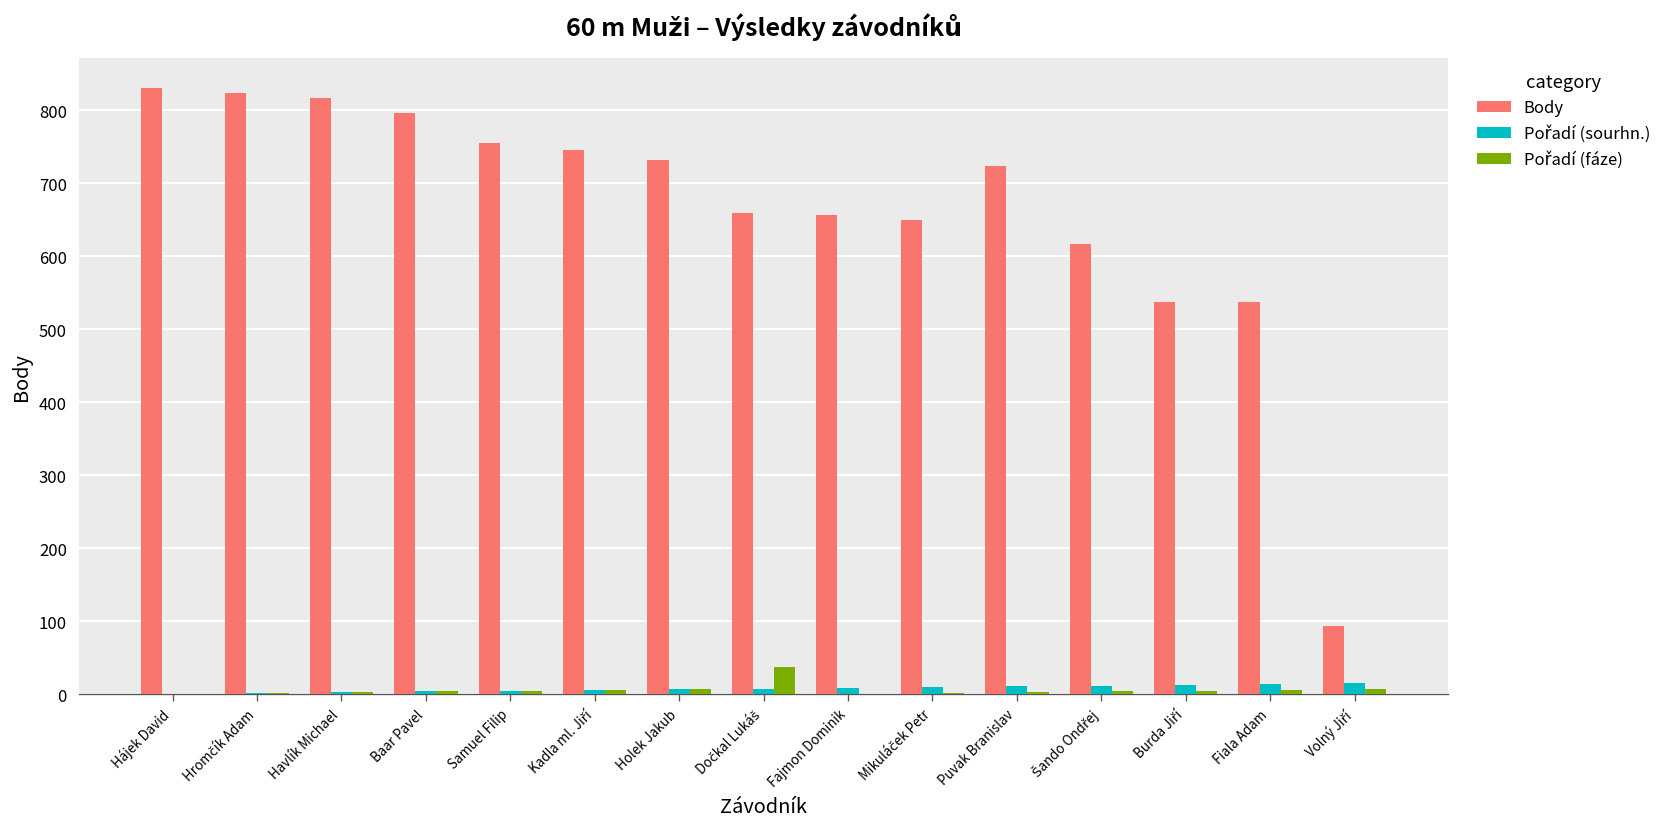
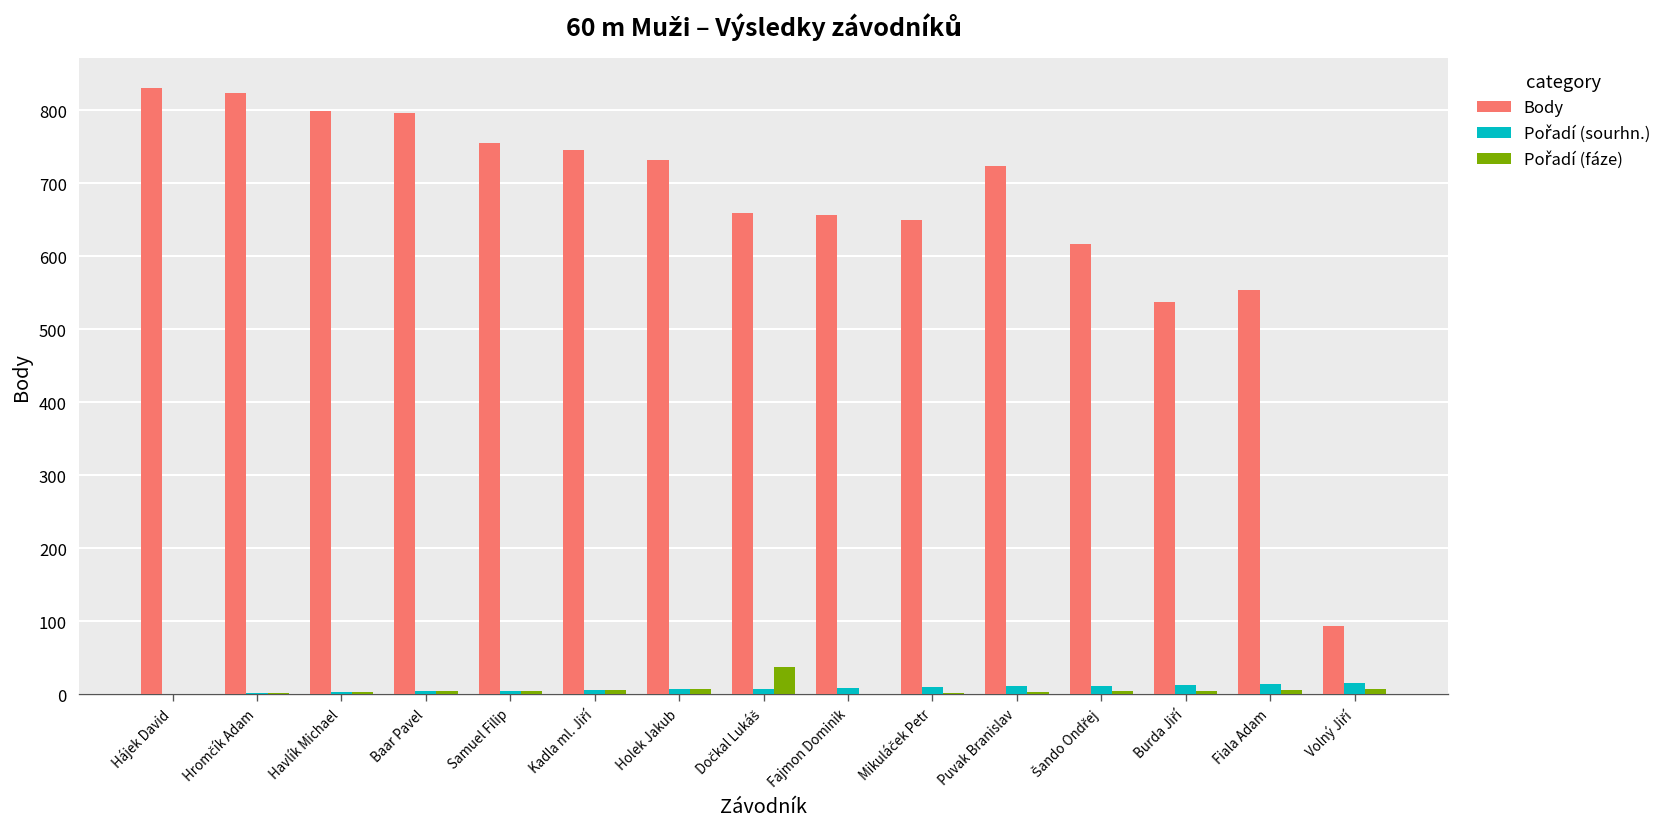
Body, Havlík Michael: 820 -> 800
Body, Fiala Adam: 540 -> 550
